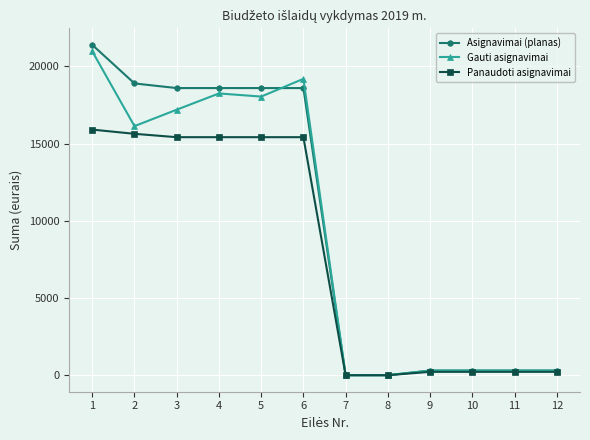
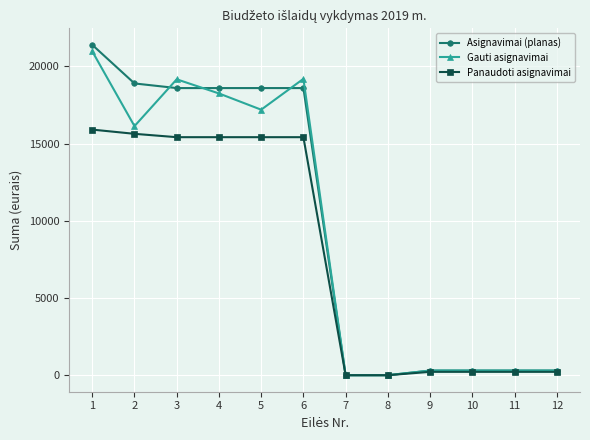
Gauti asignavimai, 3: 17200 -> 19200
Gauti asignavimai, 5: 18000 -> 17200
